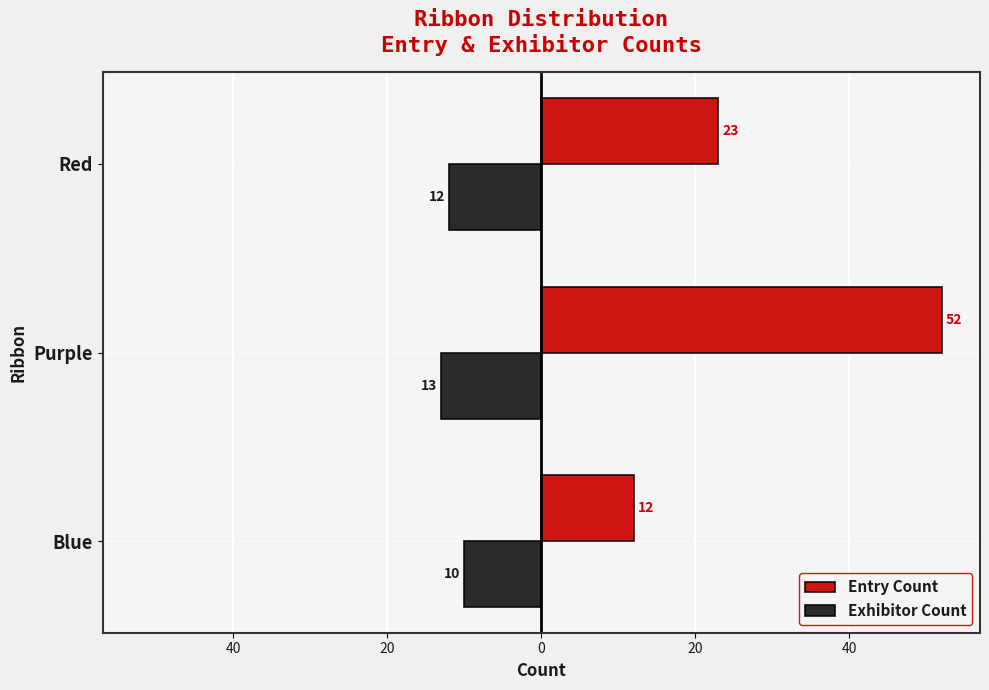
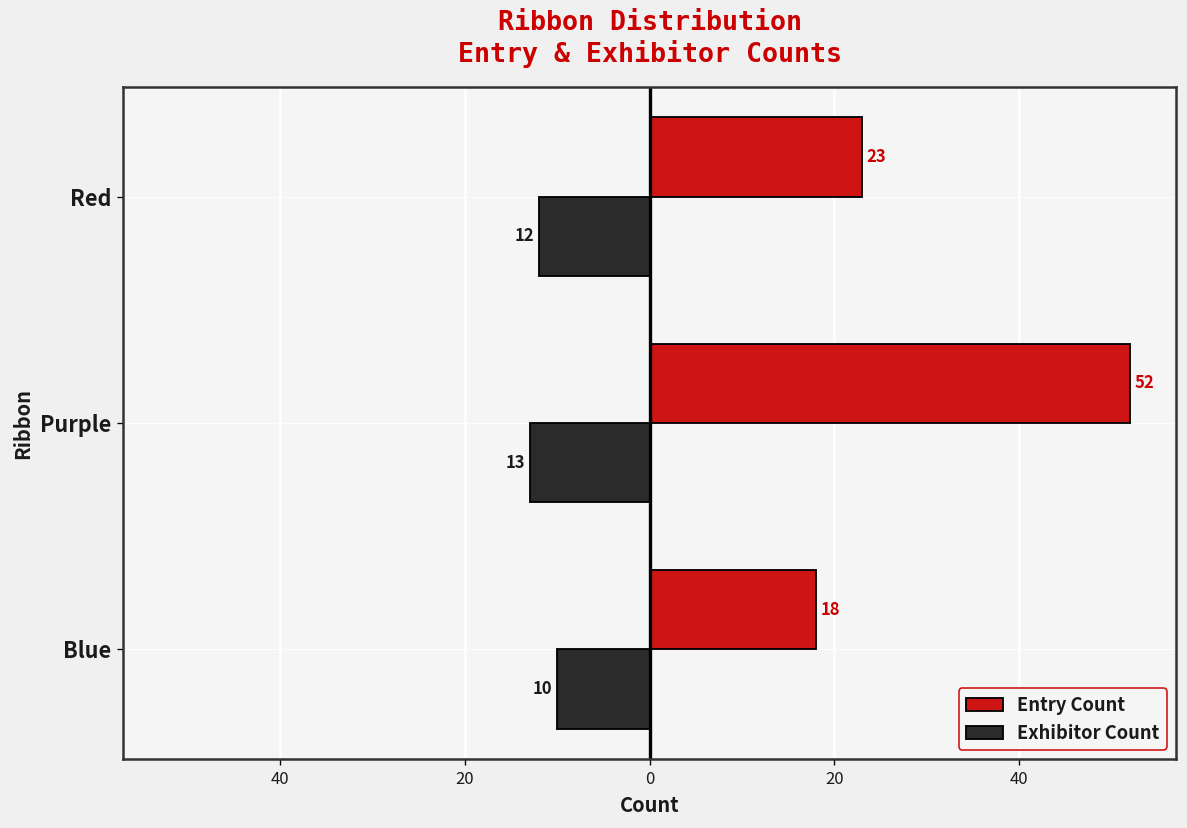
Entry Count, Blue: 12 -> 18
